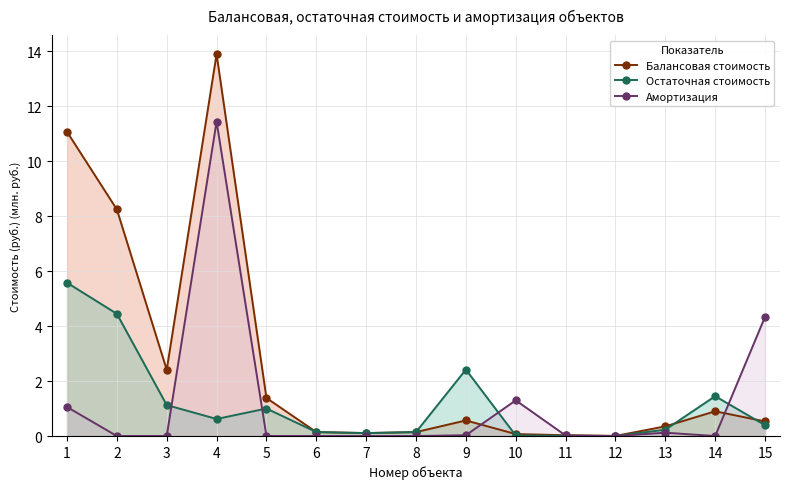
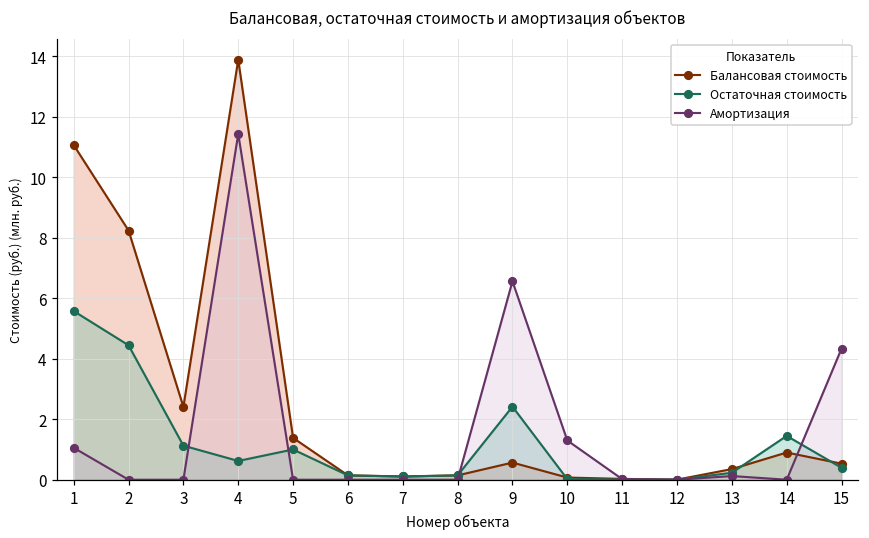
Амортизация, 9: 0.0 -> 6.6
